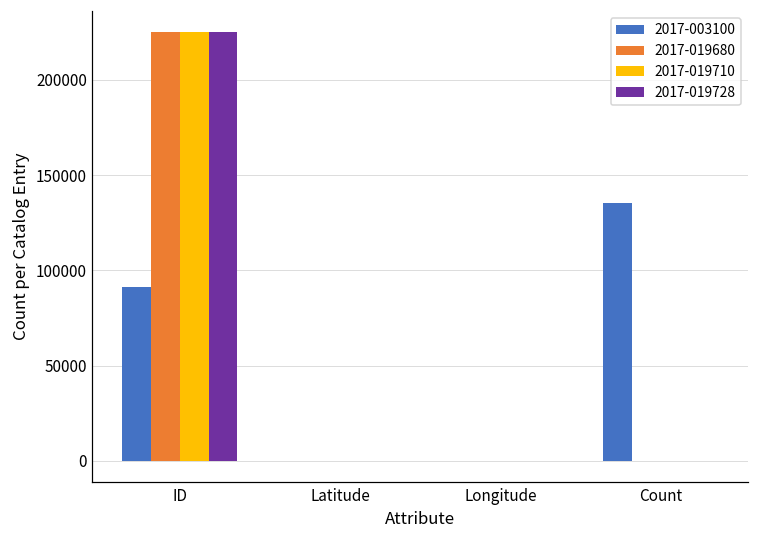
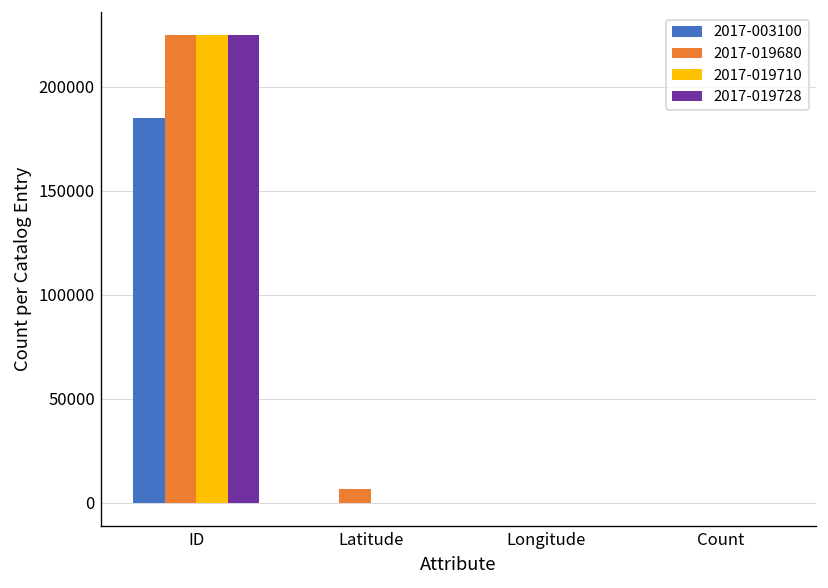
2017-003100, ID: 91000 -> 185000
2017-019680, Latitude: 0 -> 7000
2017-003100, Count: 135000 -> 0
